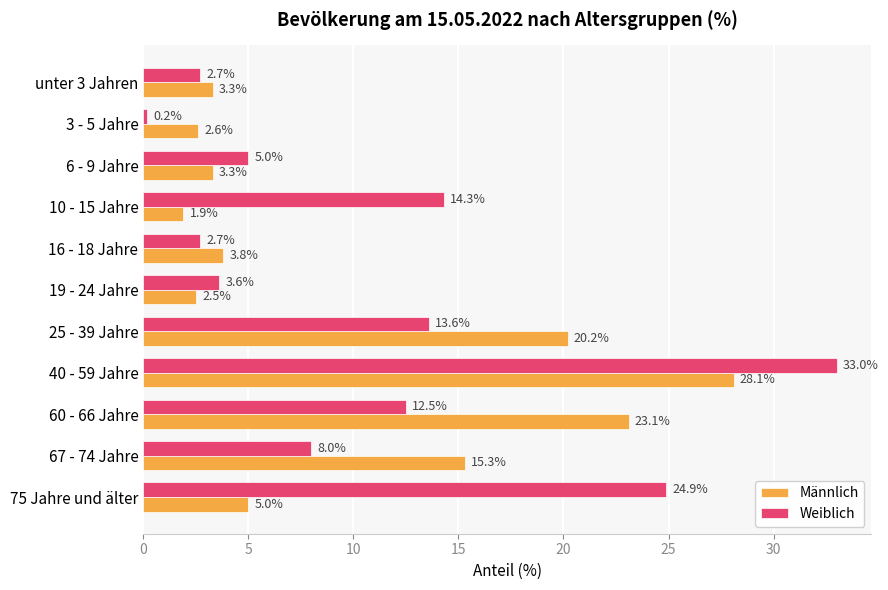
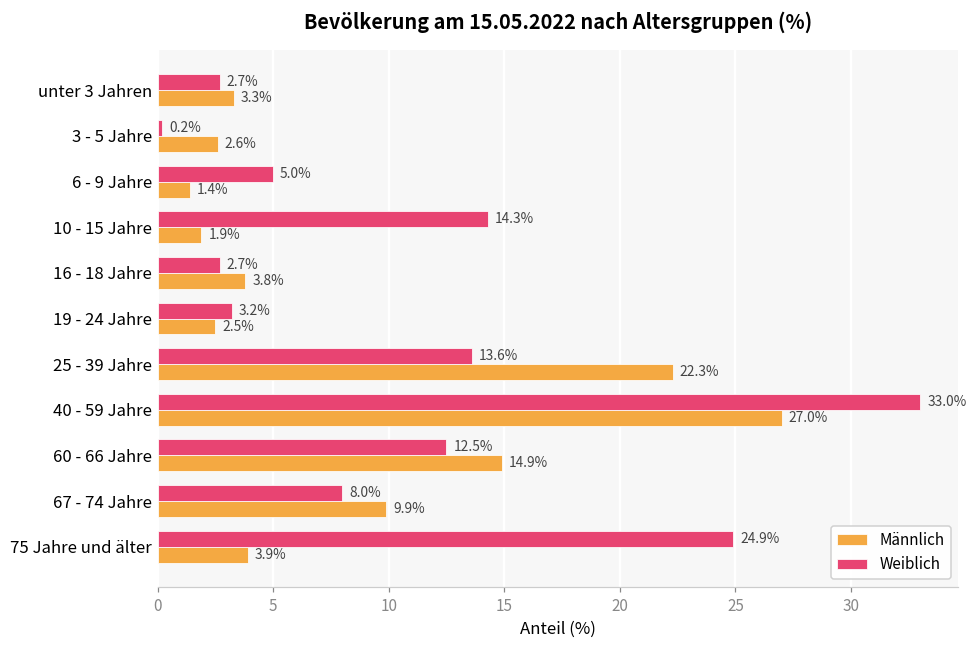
Männlich, 6 - 9 Jahre: 3.3% -> 1.4%
Weiblich, 19 - 24 Jahre: 3.6% -> 3.2%
Männlich, 25 - 39 Jahre: 20.2% -> 22.3%
Männlich, 40 - 59 Jahre: 28.1% -> 27.0%
Männlich, 60 - 66 Jahre: 23.1% -> 14.9%
Männlich, 67 - 74 Jahre: 15.3% -> 9.9%
Männlich, 75 Jahre und älter: 5.0% -> 3.9%
